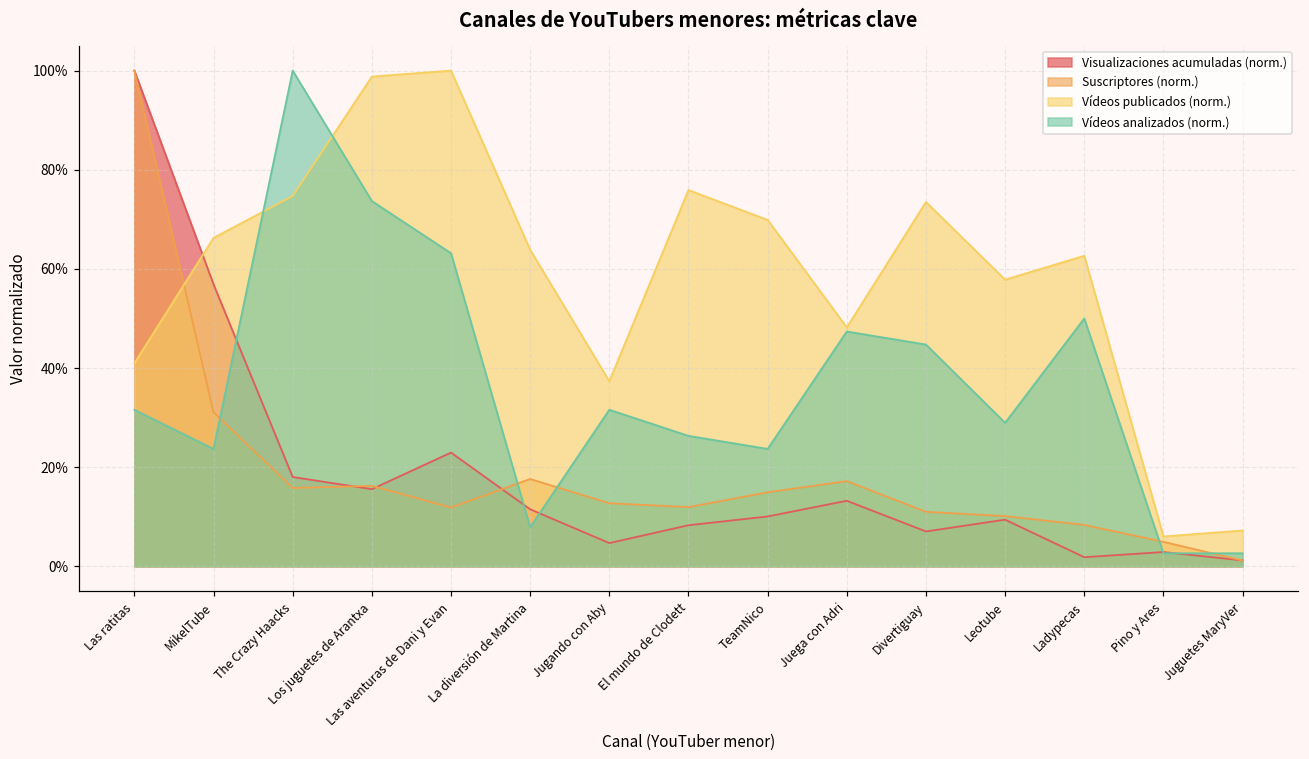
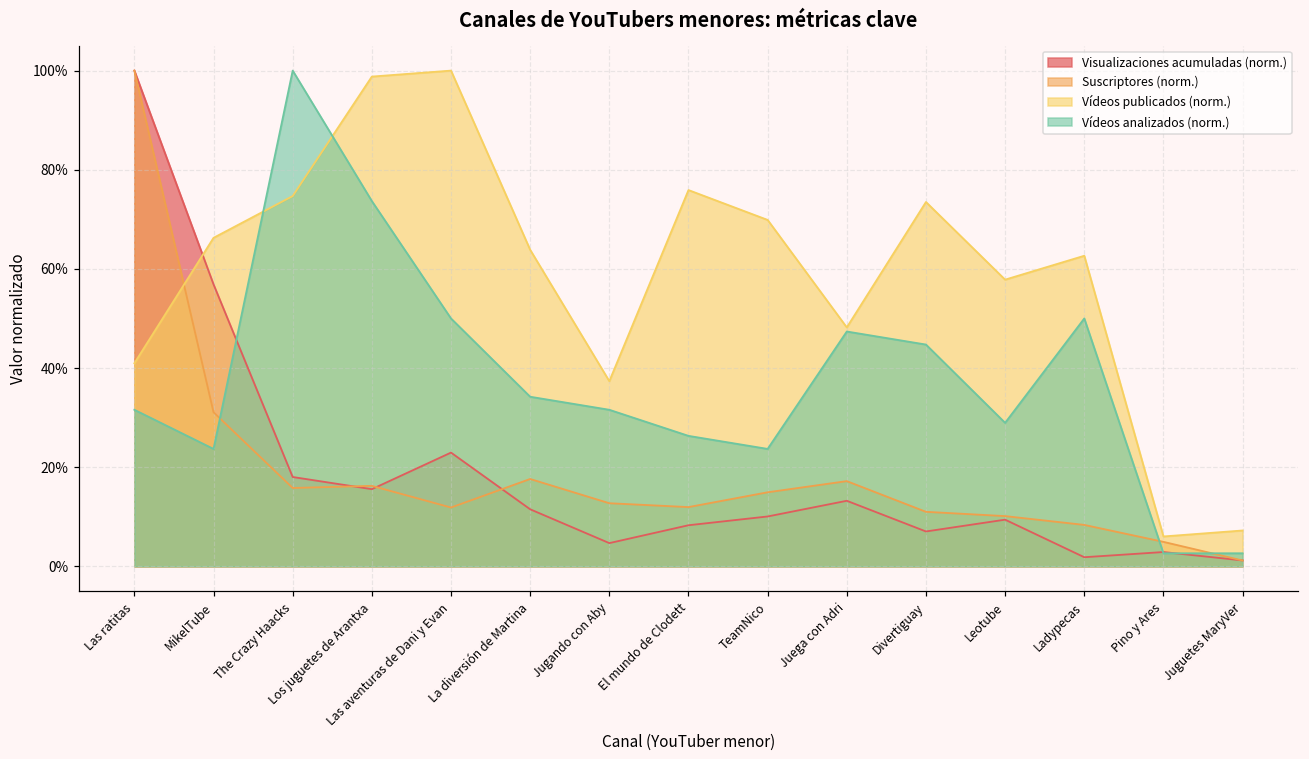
Vídeos analizados (norm.), Las aventuras de Dani y Evan: 63% -> 50%
Vídeos analizados (norm.), La diversión de Martina: 8% -> 34%
